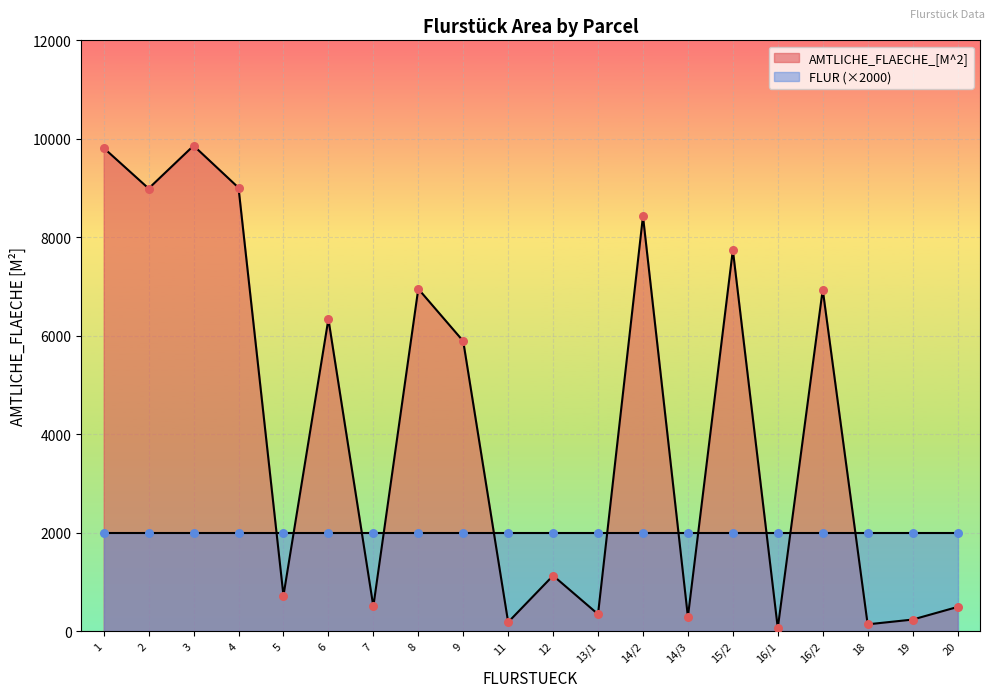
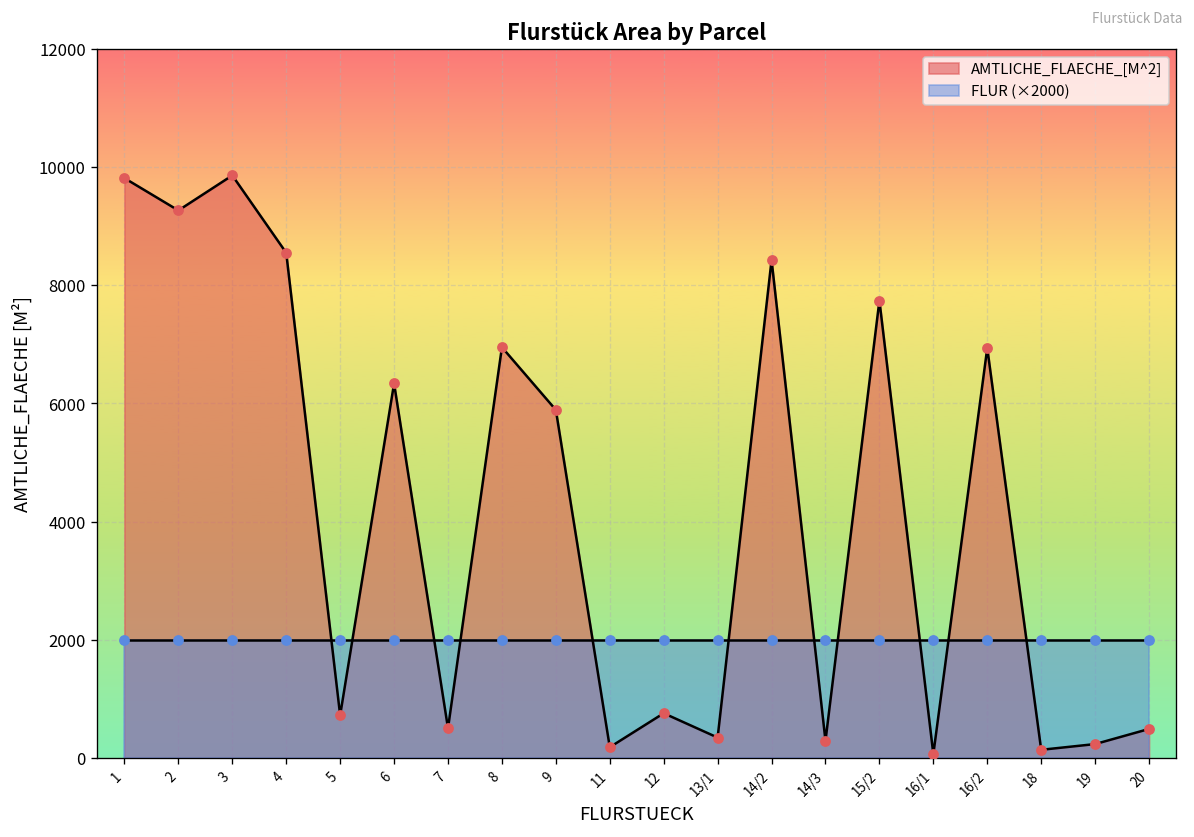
AMTLICHE_FLAECHE_[M^2], 2: 9000 -> 9300
AMTLICHE_FLAECHE_[M^2], 4: 9000 -> 8600
AMTLICHE_FLAECHE_[M^2], 12: 1100 -> 800
